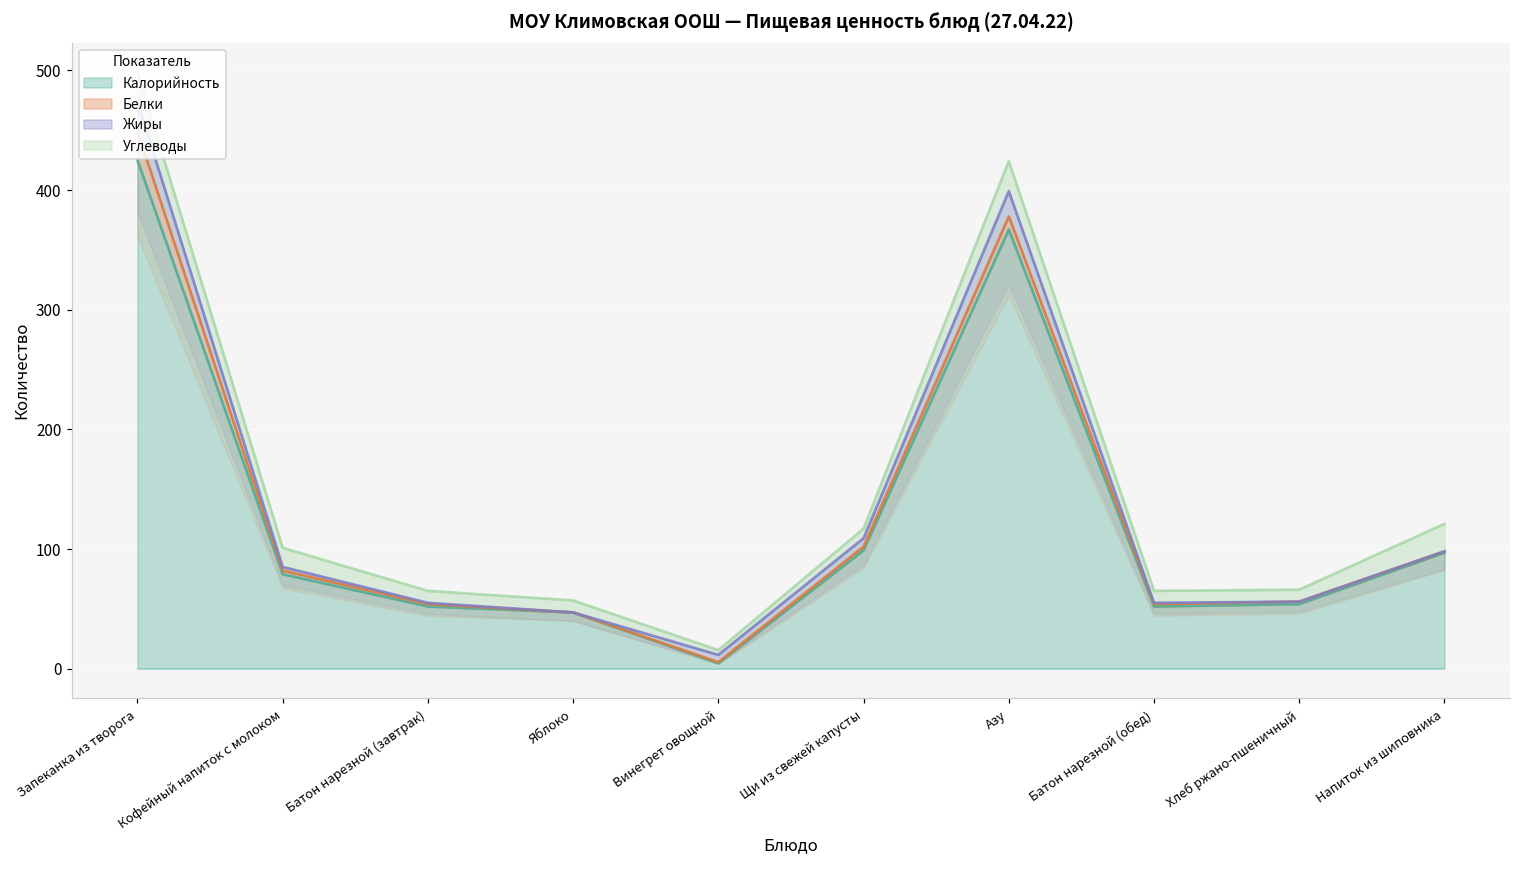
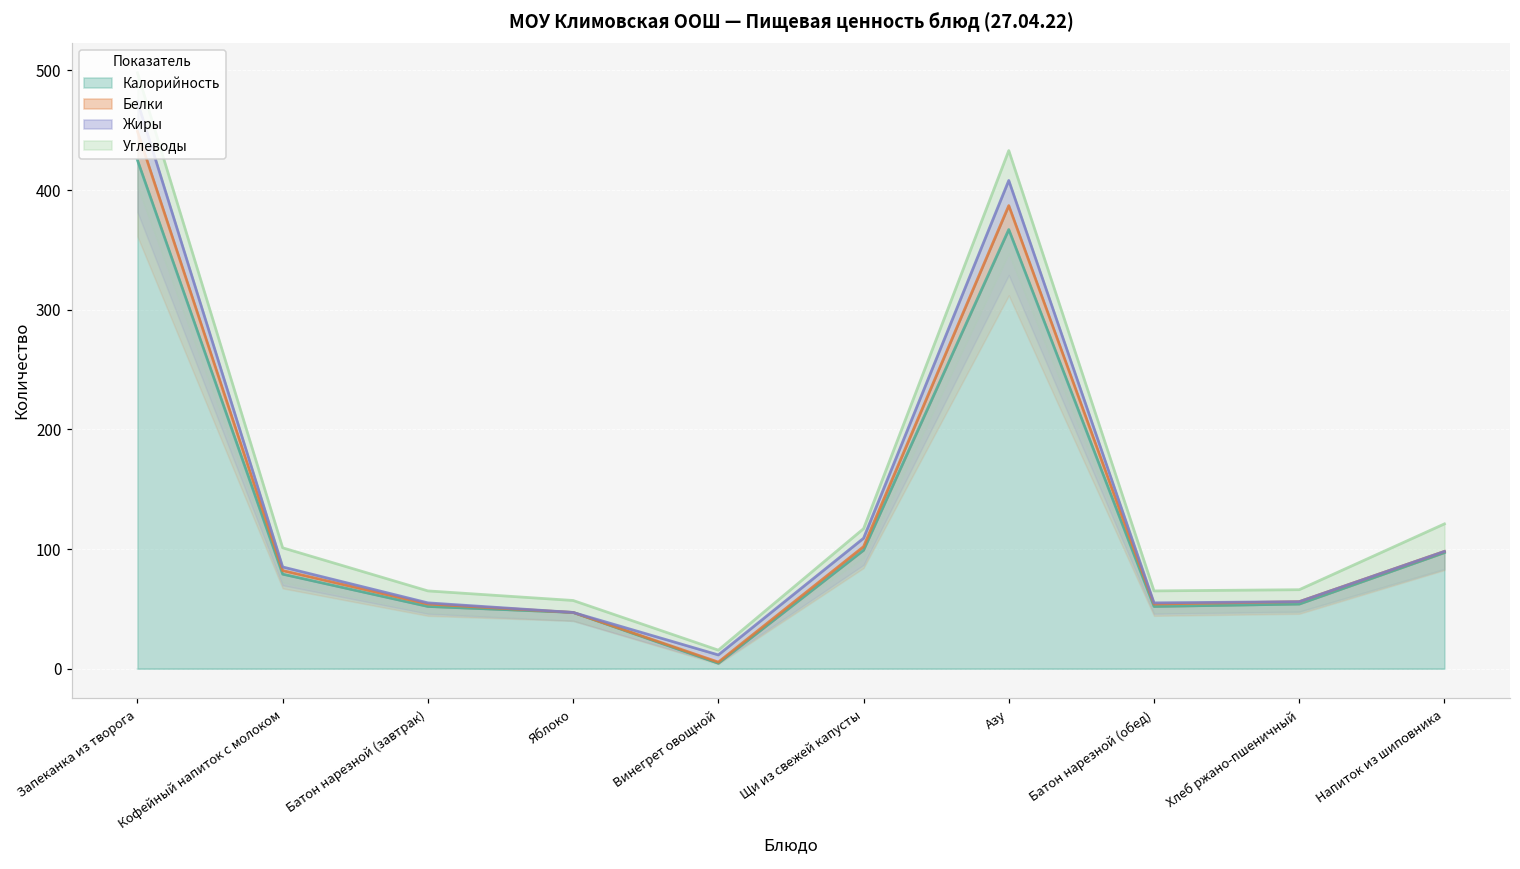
Белки, Азу: 11 -> 20
